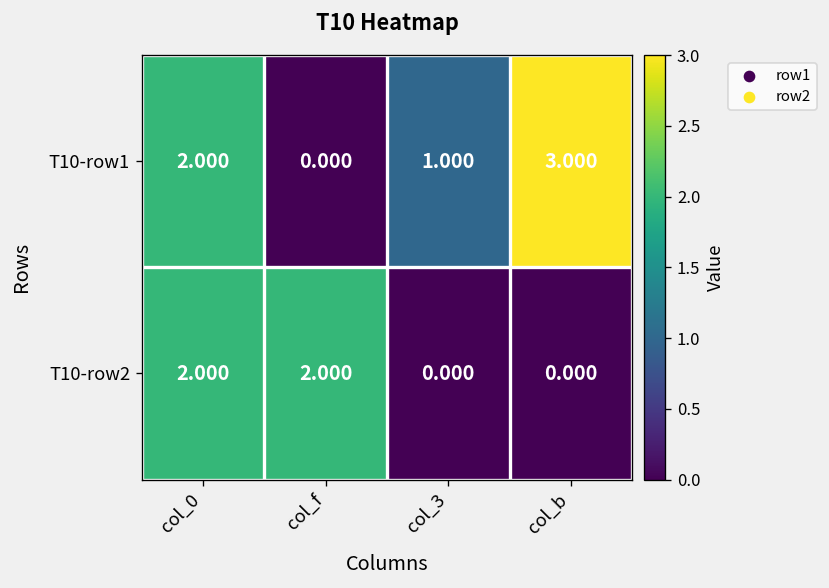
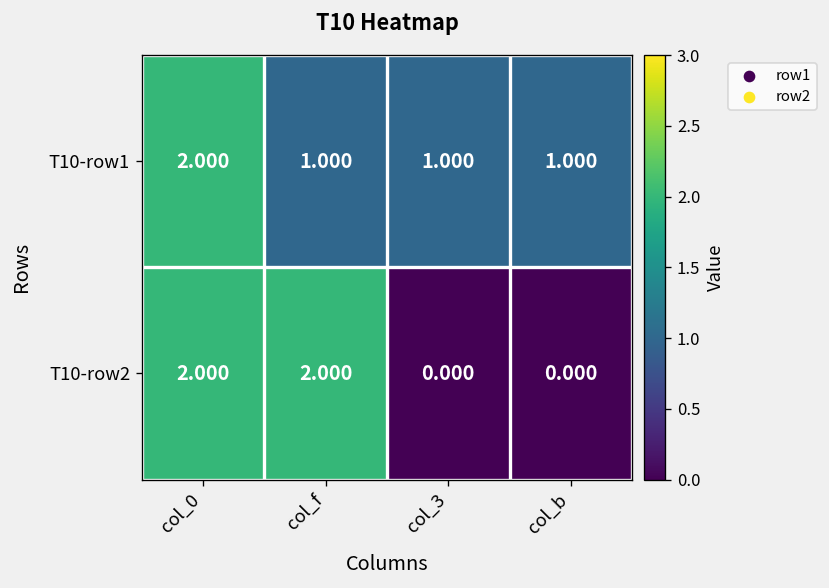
T10-row1, col_f: 0.000 -> 1.000
T10-row1, col_b: 3.000 -> 1.000
